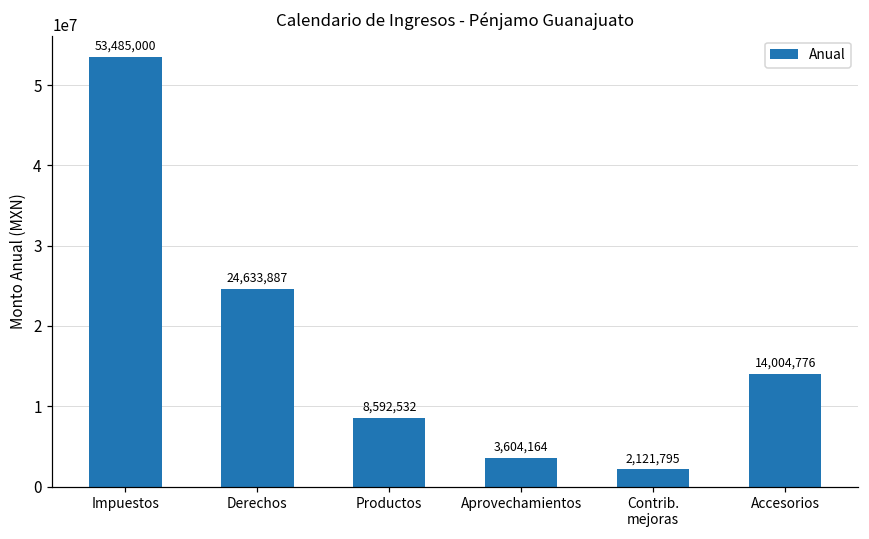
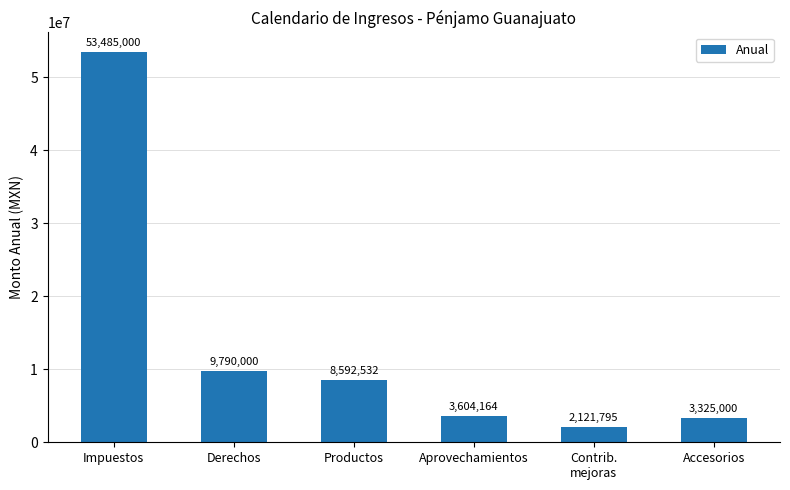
Derechos: 24,633,887 -> 9,790,000
Accesorios: 14,004,776 -> 3,325,000
